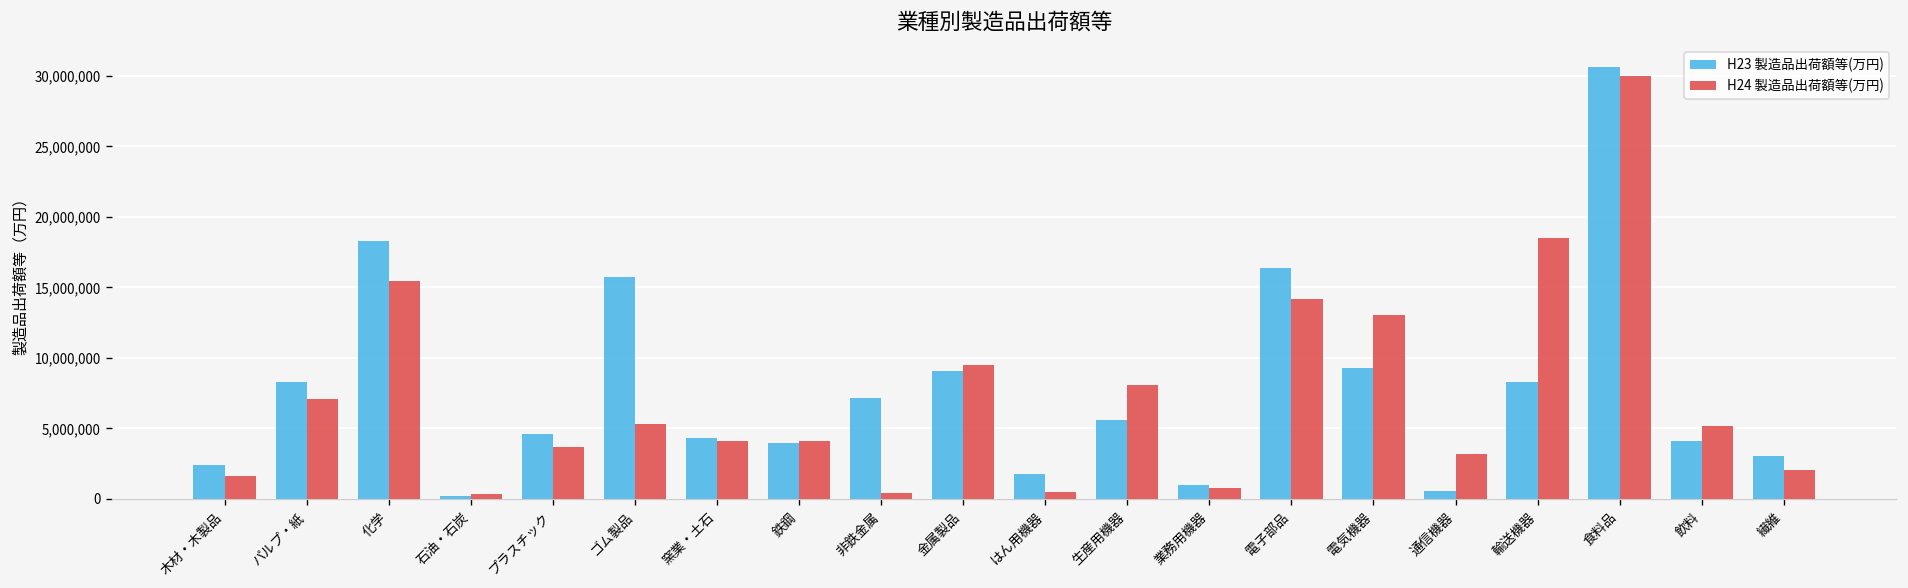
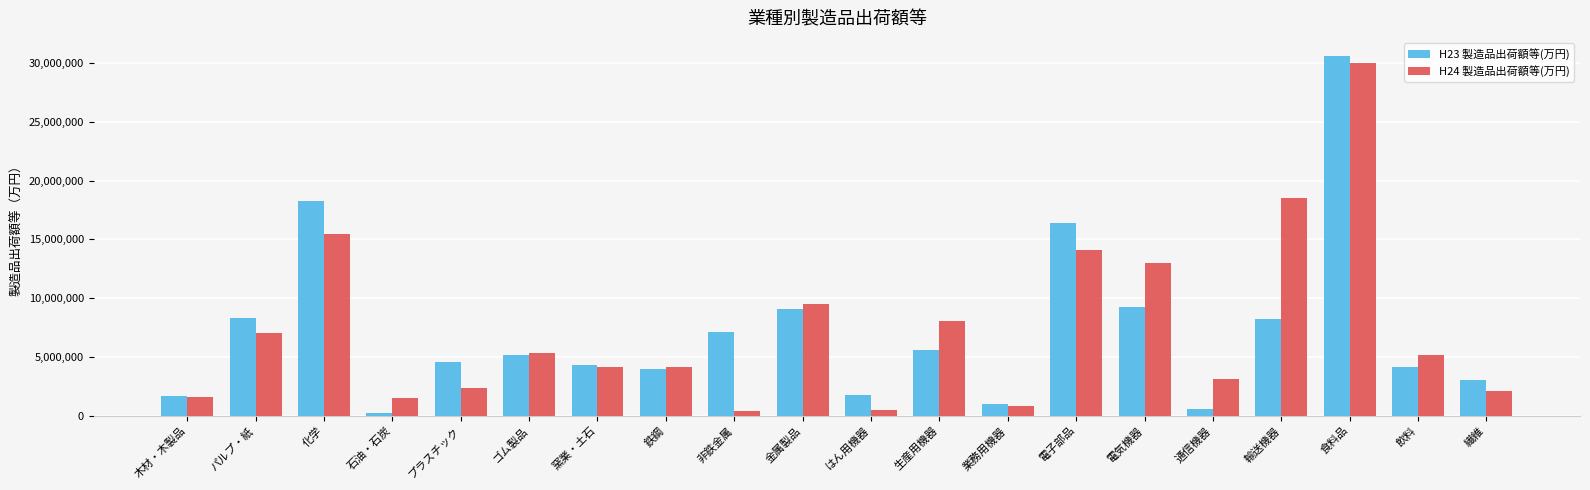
H23 製造品出荷額等(万円), 木材・木製品: 2,400,000 -> 1,600,000
H24 製造品出荷額等(万円), 石油・石炭: 400,000 -> 1,500,000
H24 製造品出荷額等(万円), プラスチック: 3,600,000 -> 2,400,000
H23 製造品出荷額等(万円), ゴム製品: 15,700,000 -> 5,200,000
